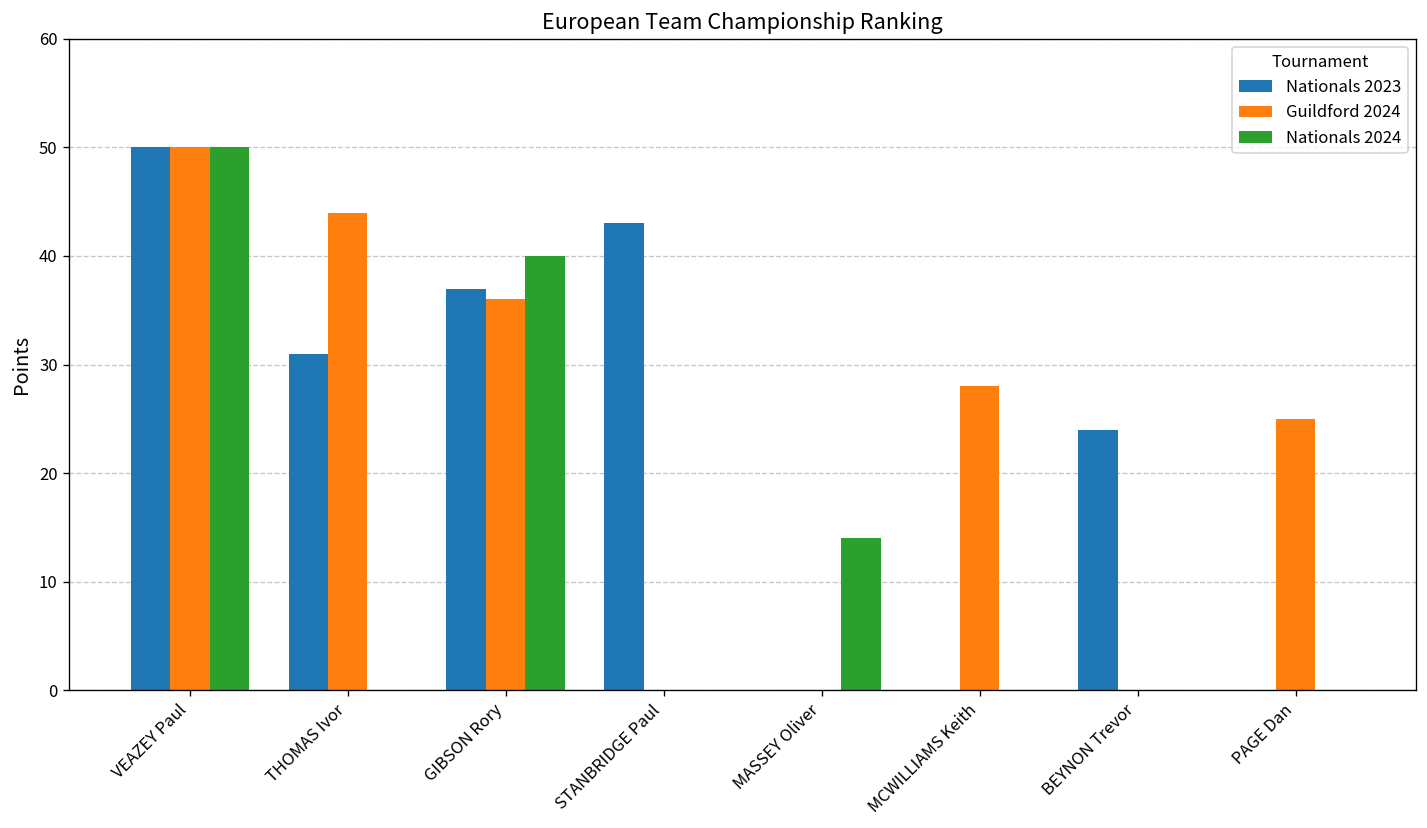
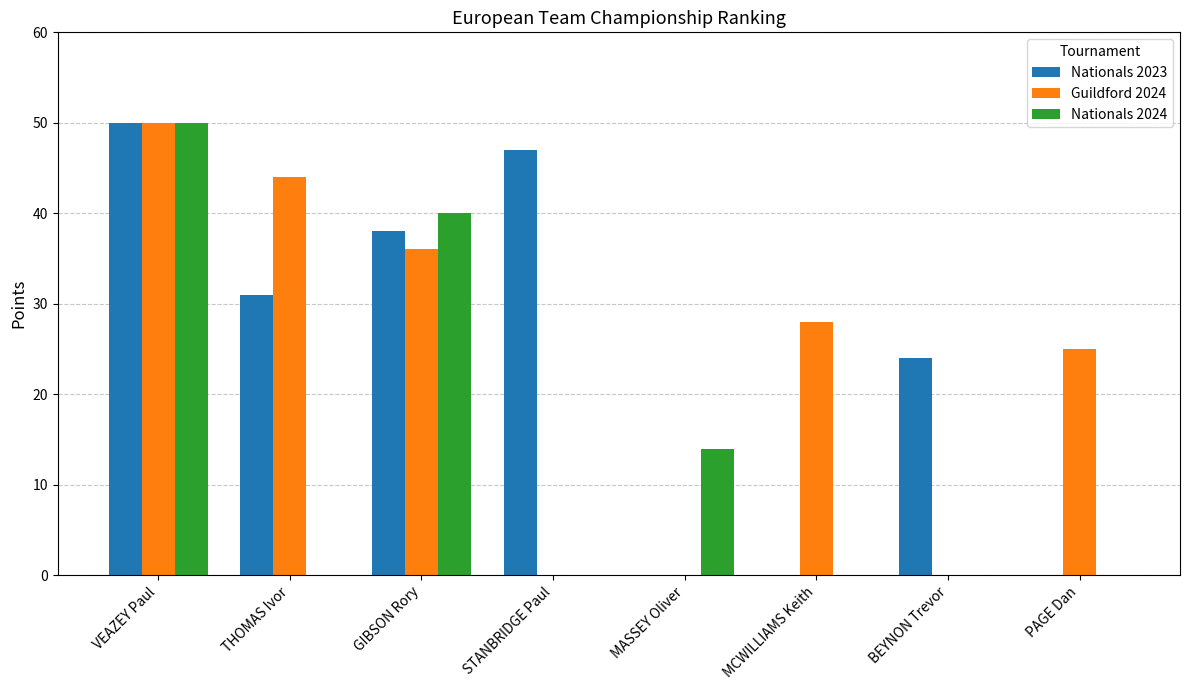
Nationals 2023, GIBSON Rory: 37 -> 38
Nationals 2023, STANBRIDGE Paul: 43 -> 47
